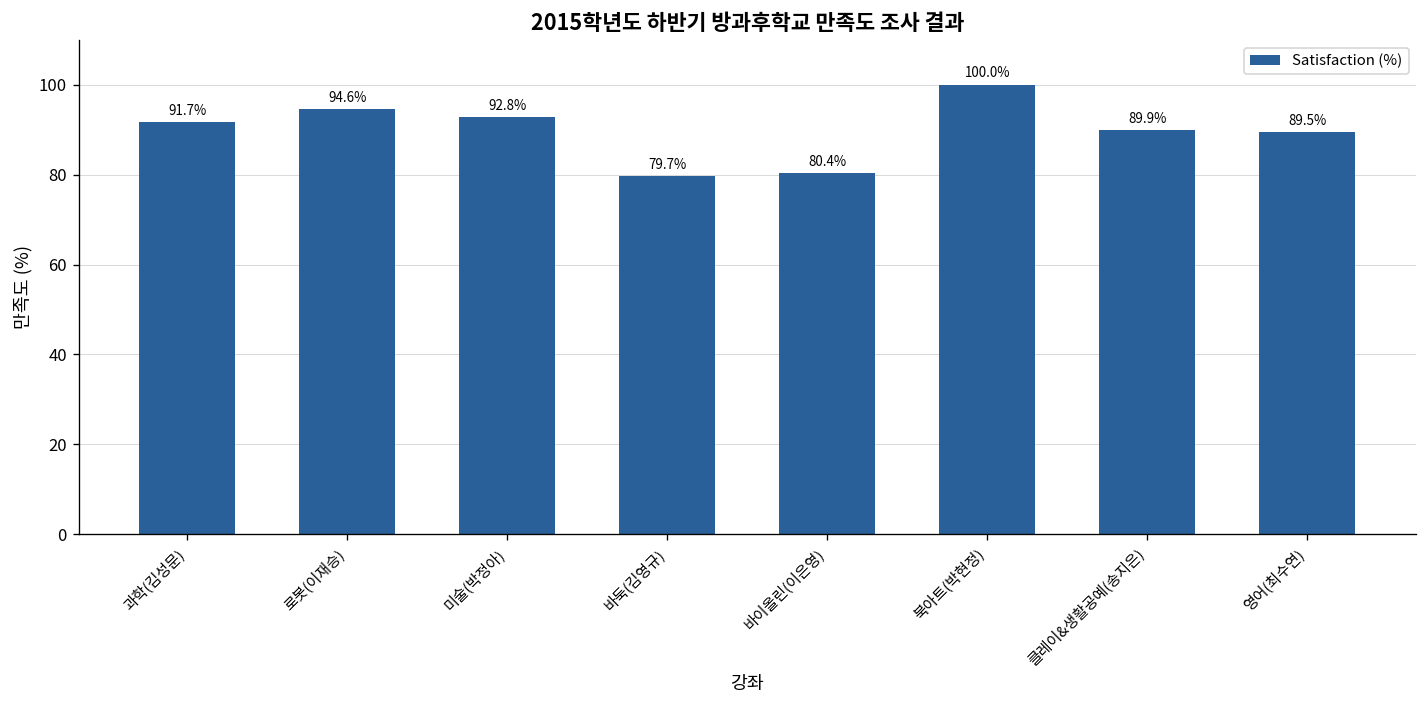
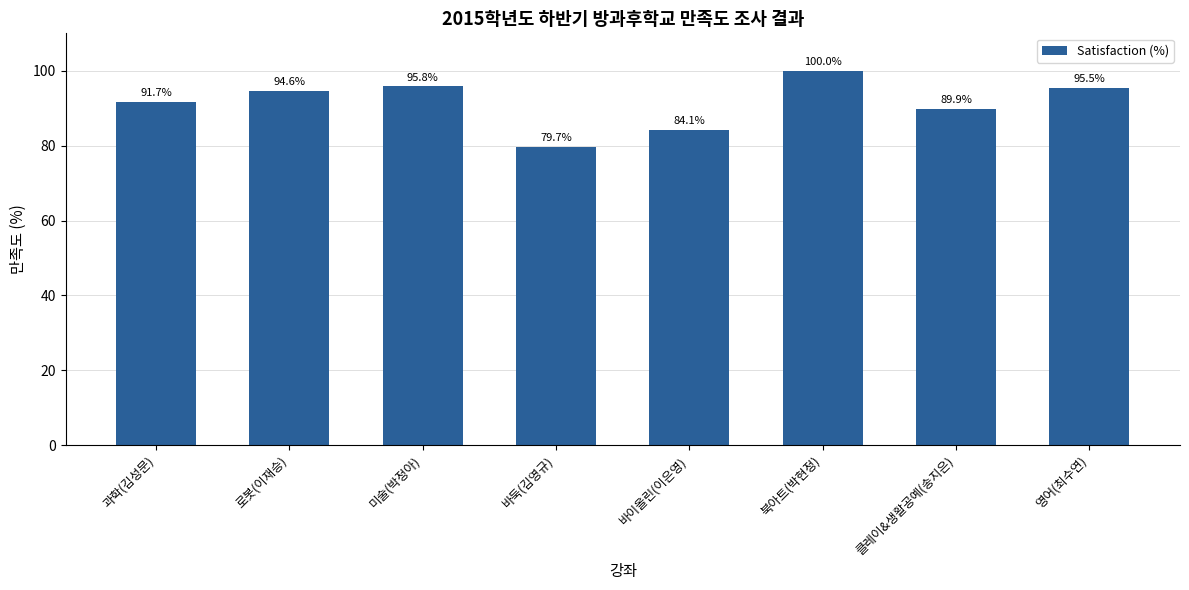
미술(박정아): 92.8% -> 95.8%
바이올린(이은영): 80.4% -> 84.1%
영어(최수연): 89.5% -> 95.5%
